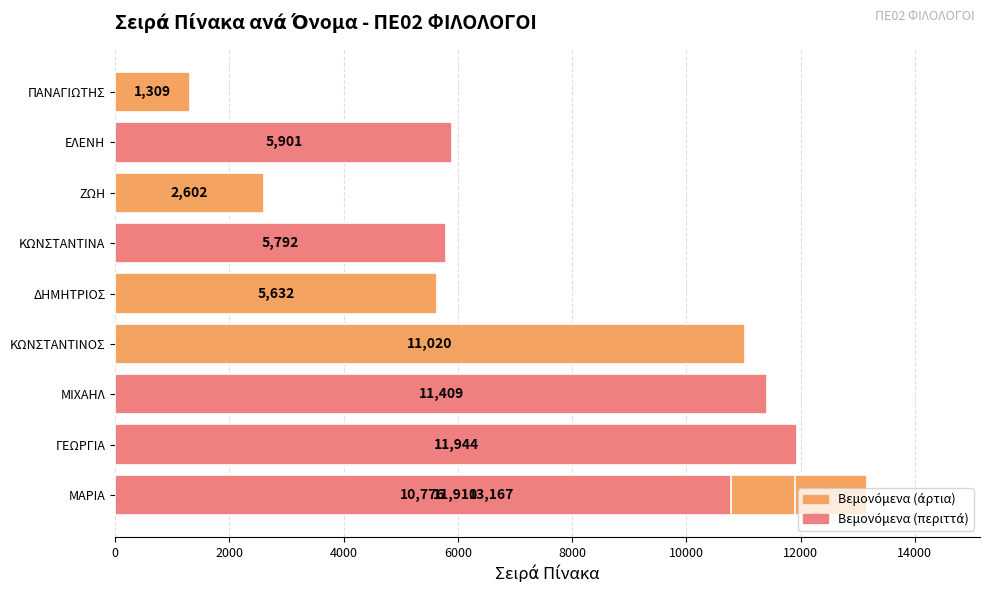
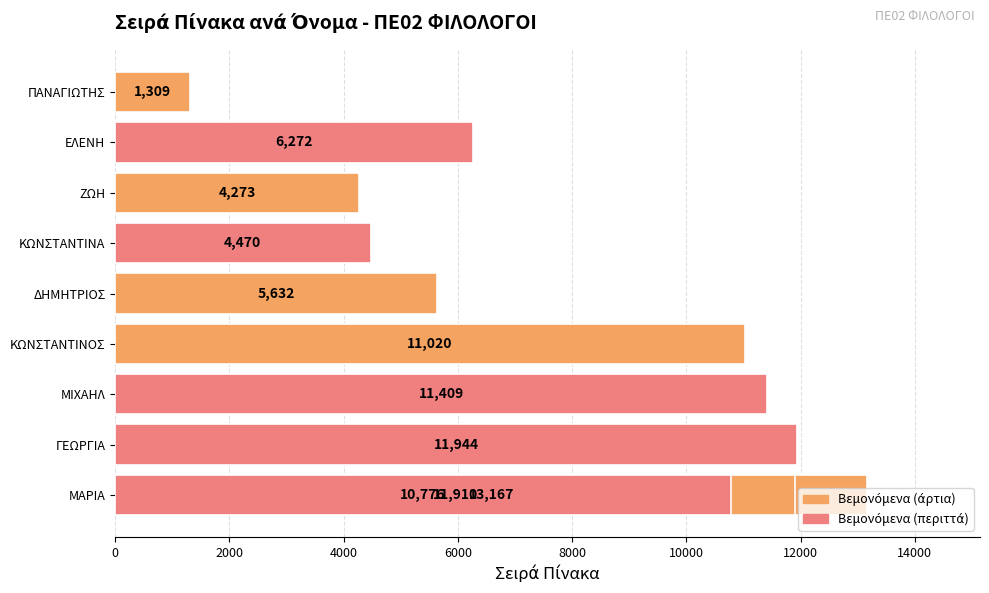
ΕΛΕΝΗ: 5,901 -> 6,272
ΖΩΗ: 2,602 -> 4,273
ΚΩΝΣΤΑΝΤΙΝΑ: 5,792 -> 4,470
